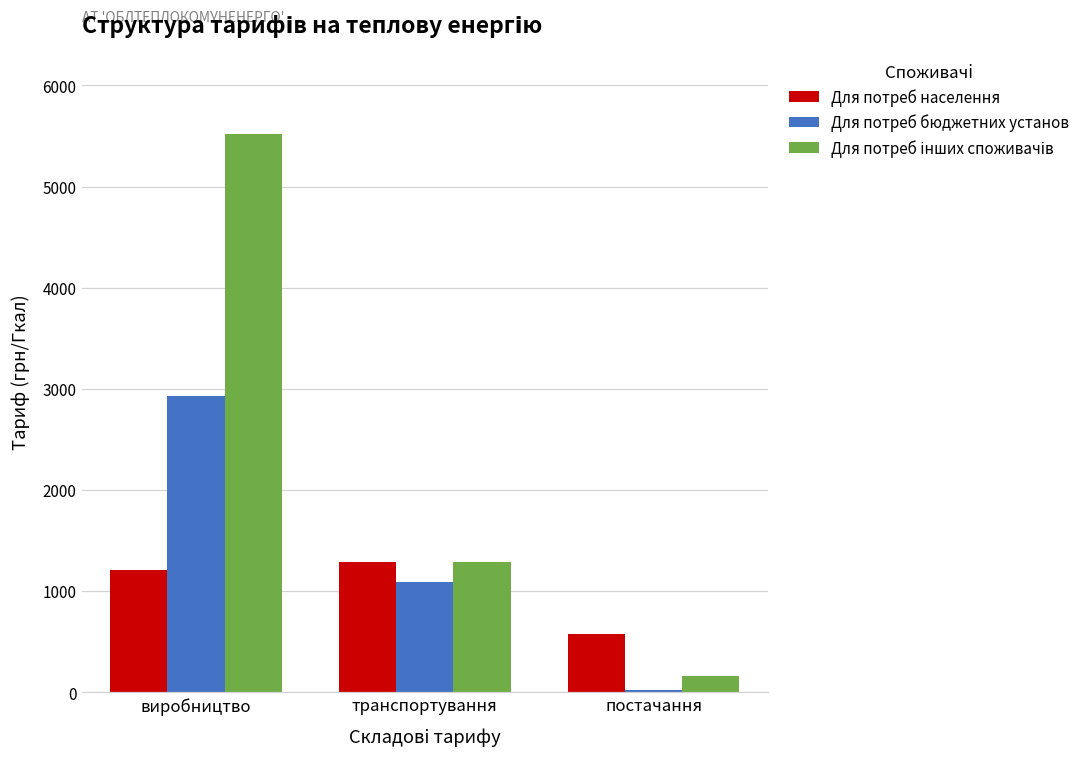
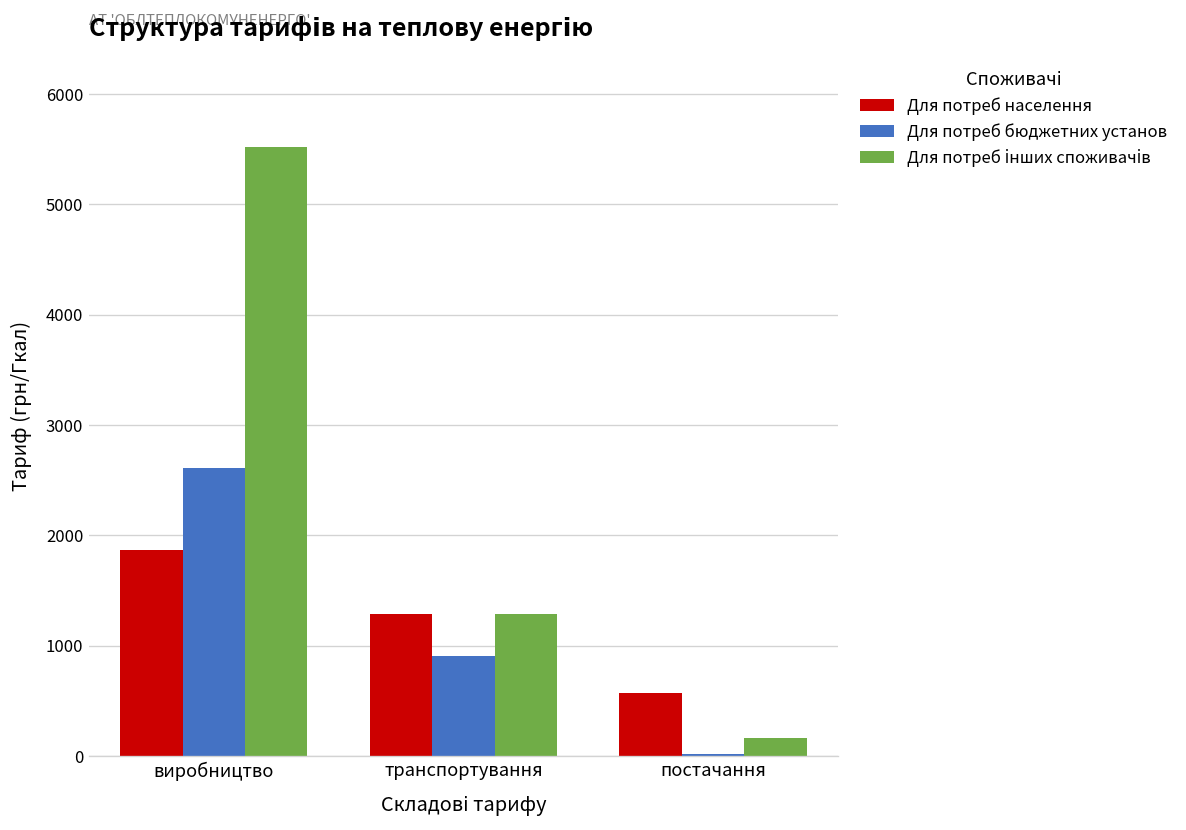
Для потреб населення, виробництво: 1200 -> 1900
Для потреб бюджетних установ, виробництво: 2900 -> 2600
Для потреб бюджетних установ, транспортування: 1100 -> 900
